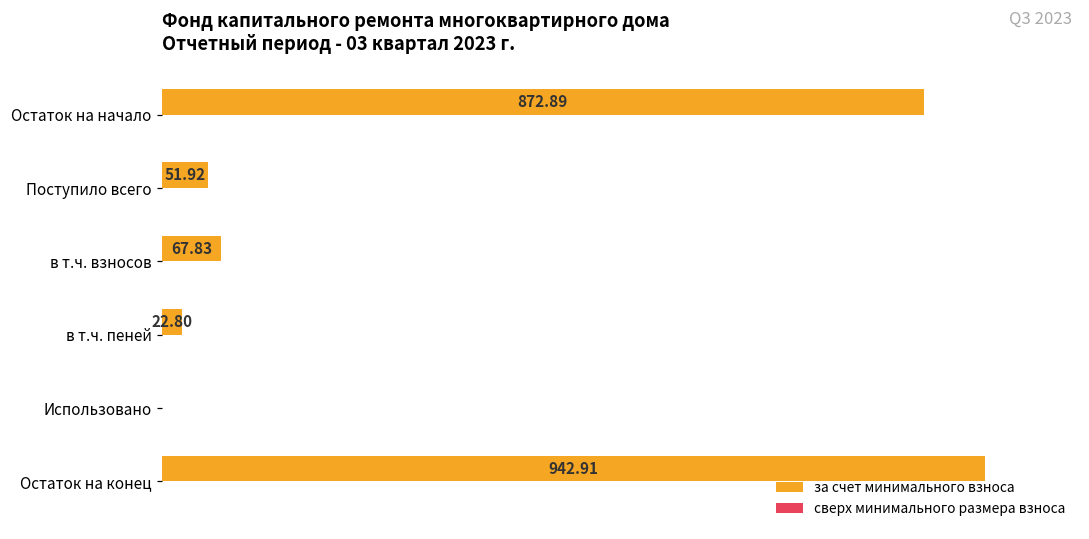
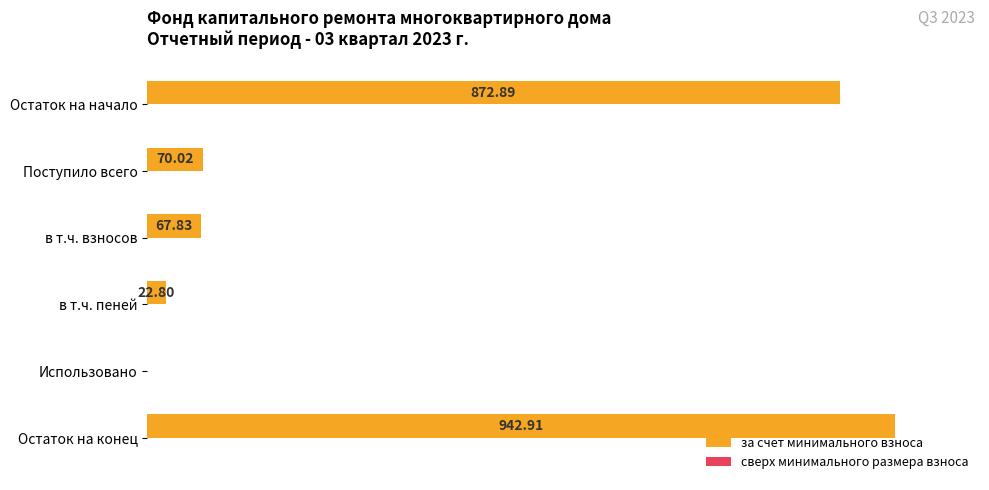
за счет минимального взноса, Поступило всего: 51.92 -> 70.02
